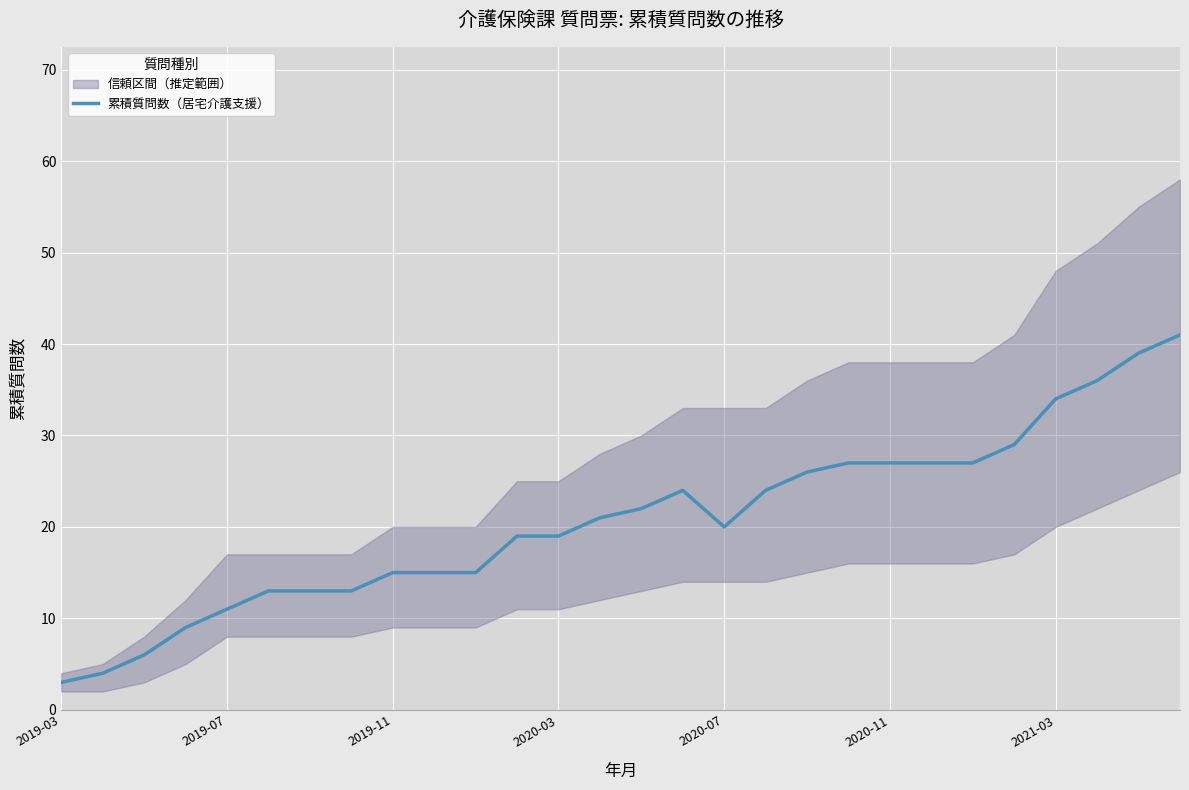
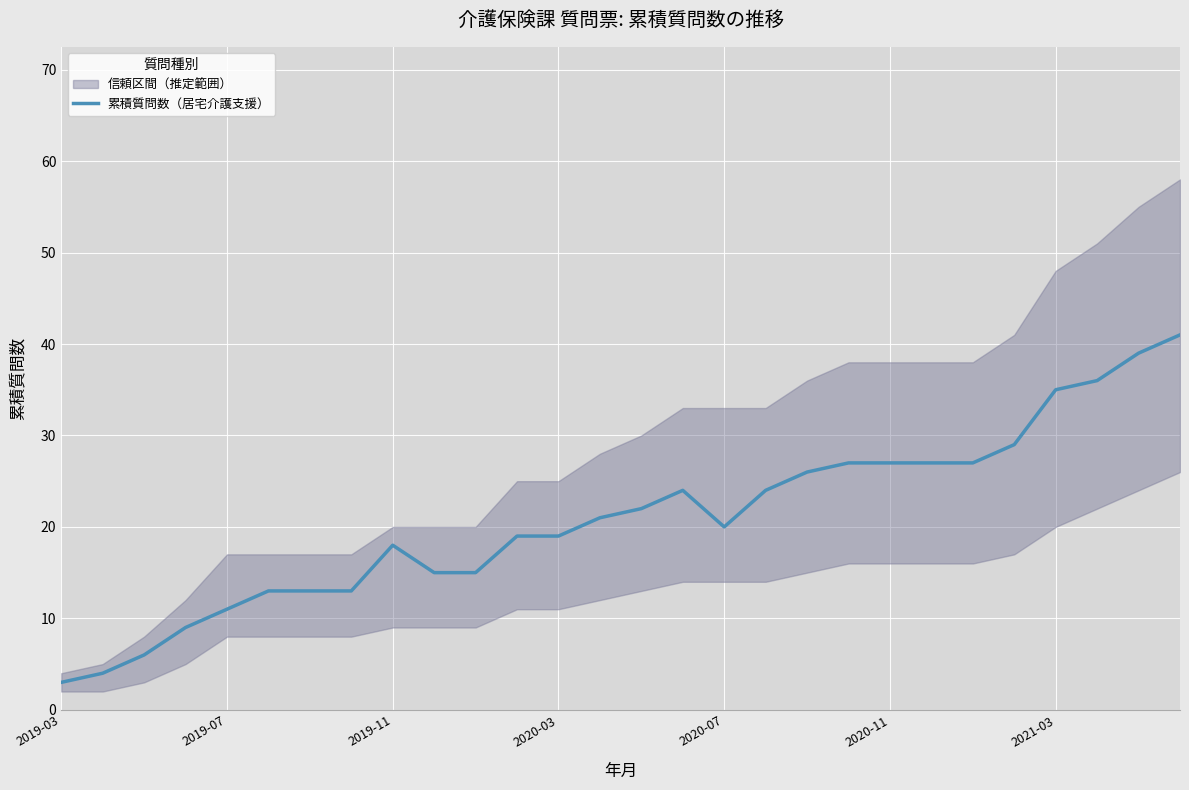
累積質問数（居宅介護支援）, 2019-11: 15 -> 18
累積質問数（居宅介護支援）, 2021-03: 34 -> 35
